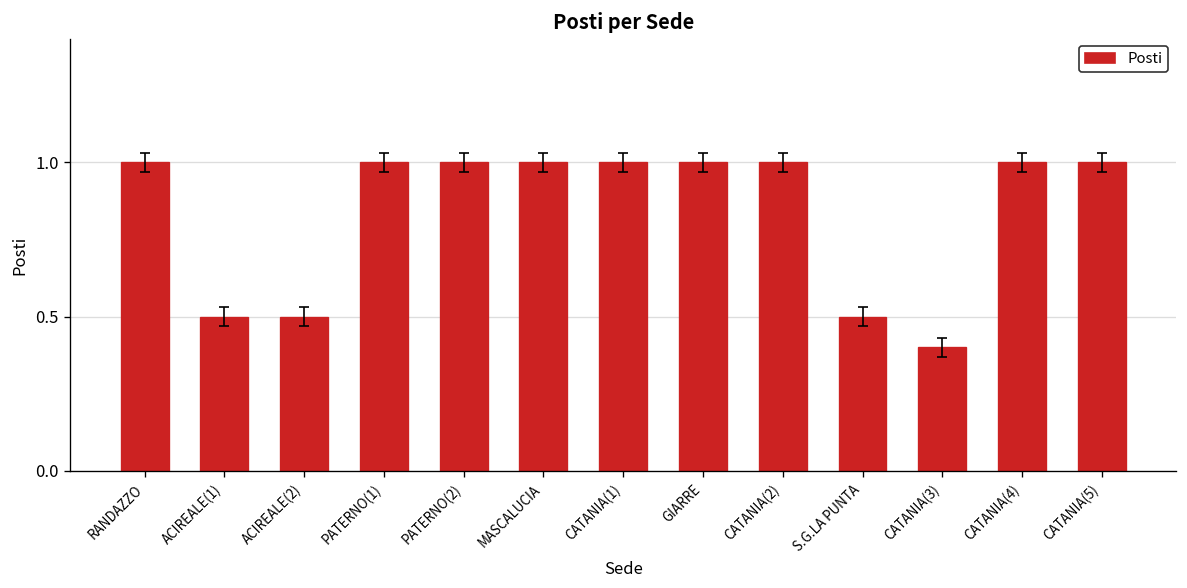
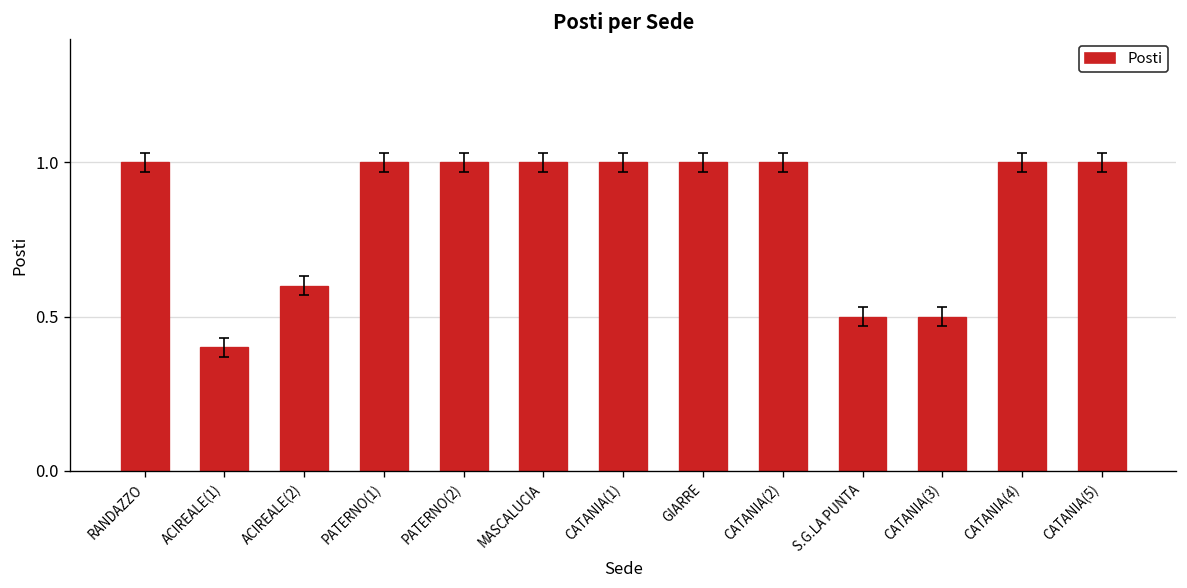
Posti, ACIREALE(1): 0.5 -> 0.4
Posti, ACIREALE(2): 0.5 -> 0.6
Posti, CATANIA(3): 0.4 -> 0.5
